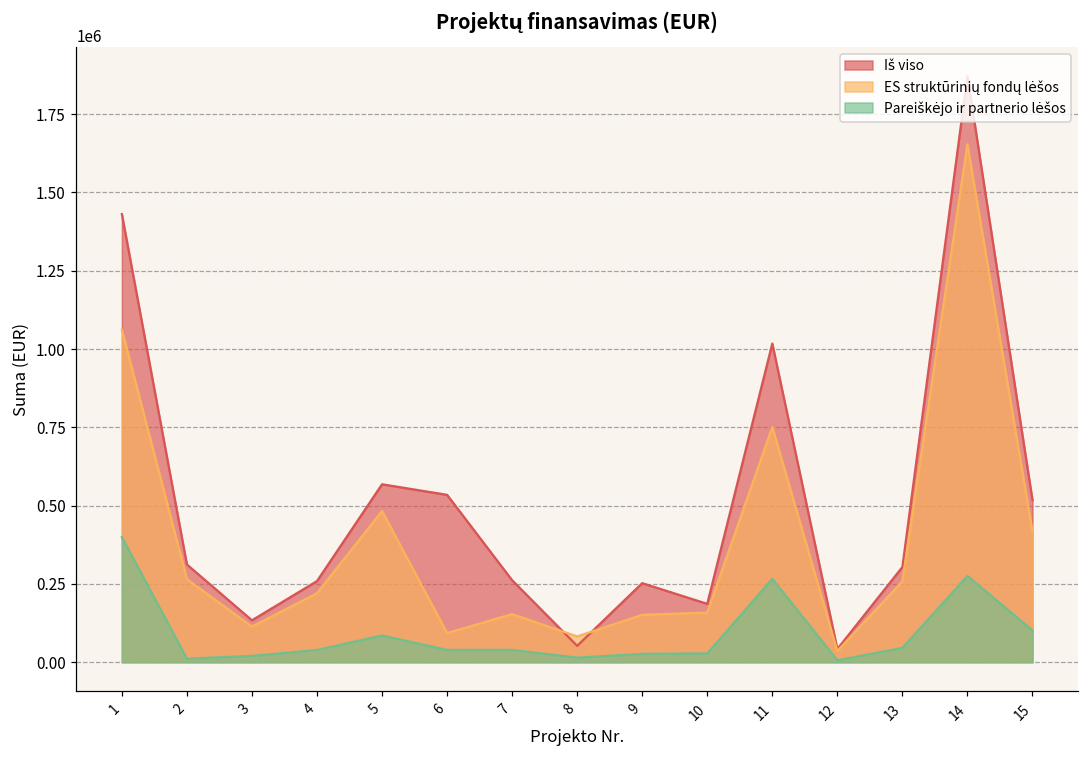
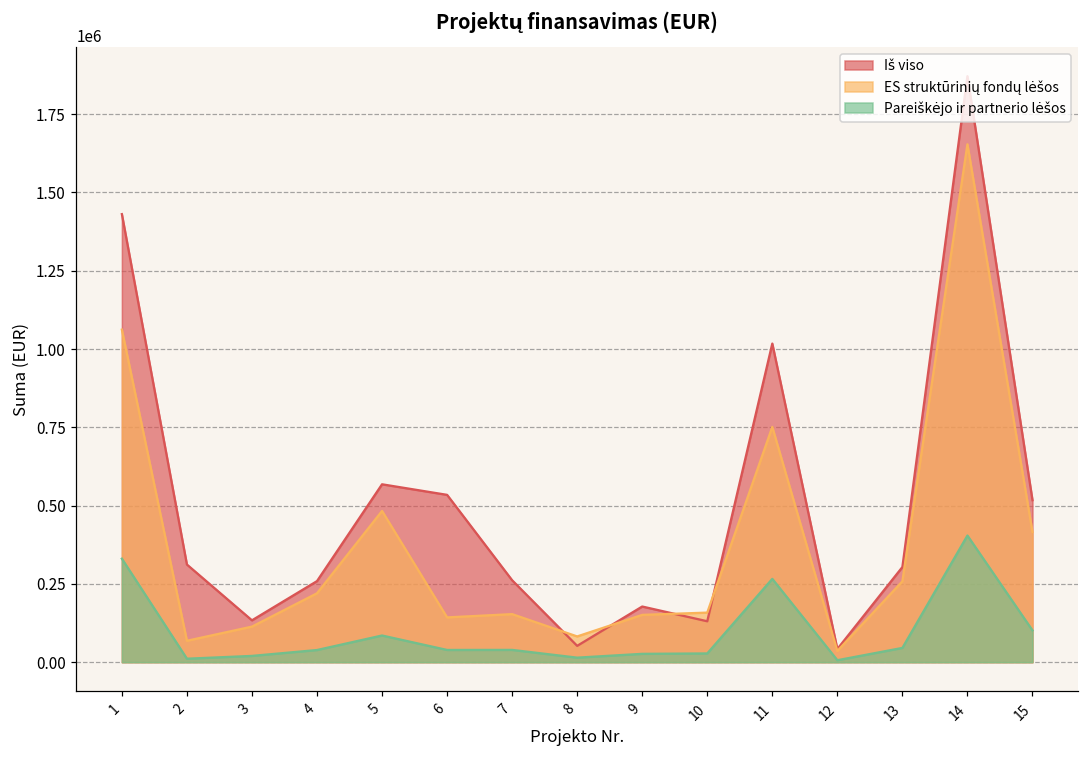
Pareiškėjo ir partnerio lėšos, 1: 400000 -> 330000
ES struktūrinių fondų lėšos, 2: 270000 -> 70000
ES struktūrinių fondų lėšos, 6: 90000 -> 140000
Iš viso, 9: 250000 -> 180000
Iš viso, 10: 190000 -> 130000
Pareiškėjo ir partnerio lėšos, 14: 280000 -> 400000
